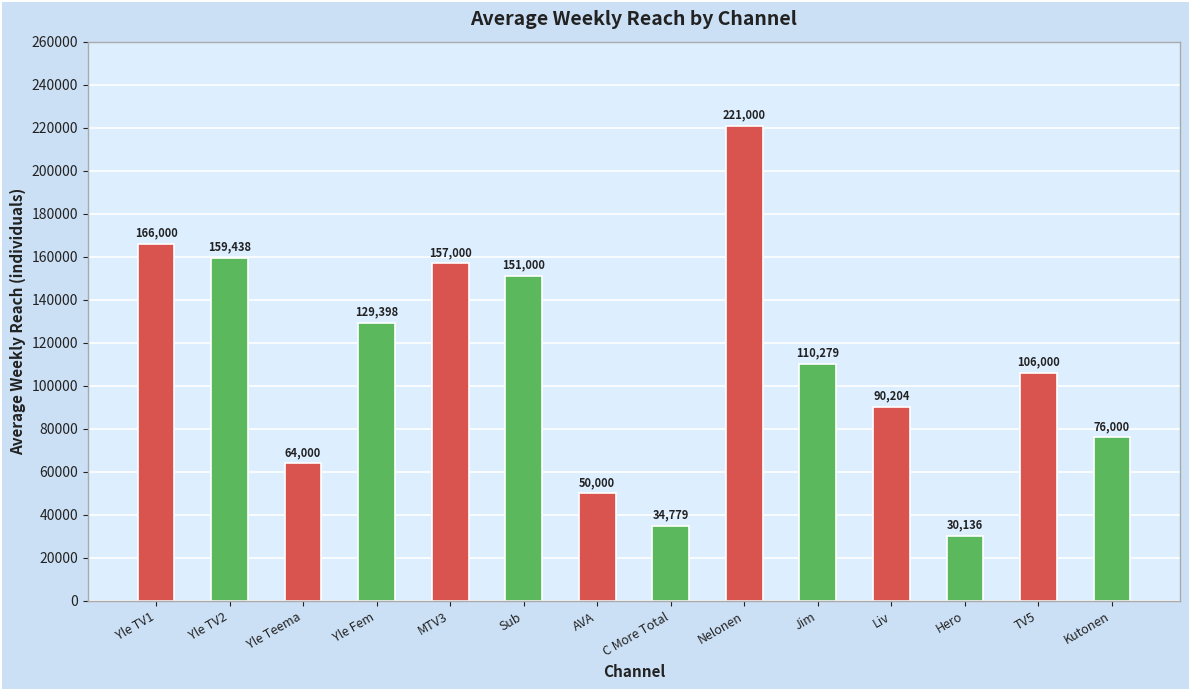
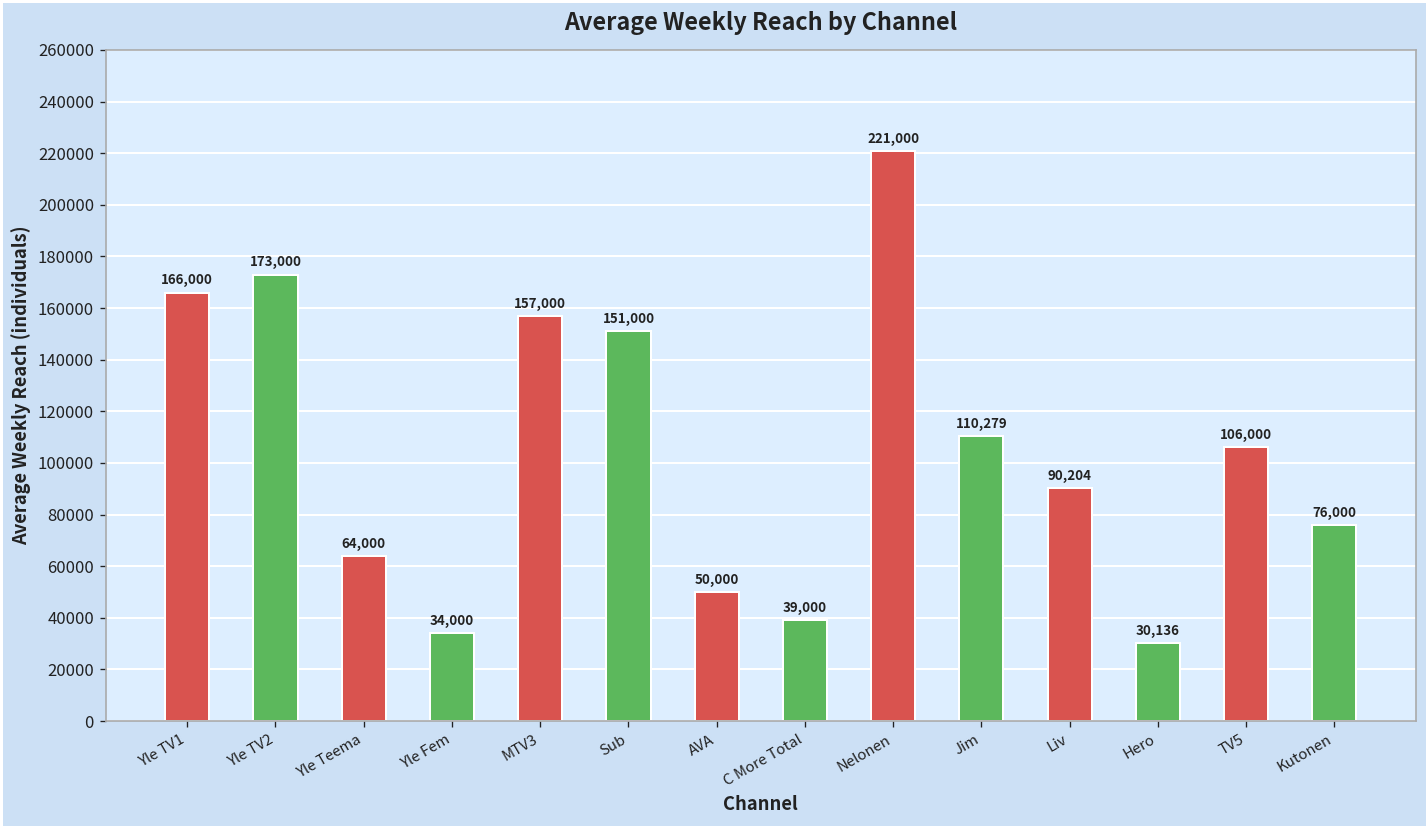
Yle TV2: 159,438 -> 173,000
Yle Fem: 129,398 -> 34,000
C More Total: 34,779 -> 39,000
